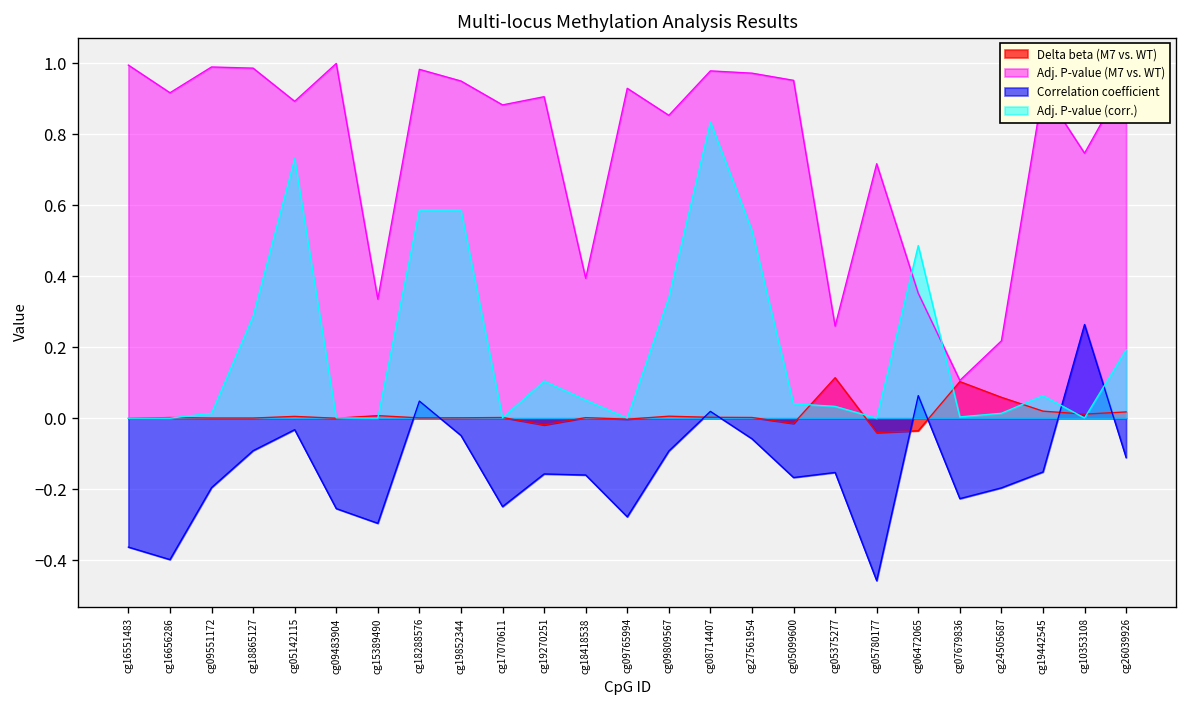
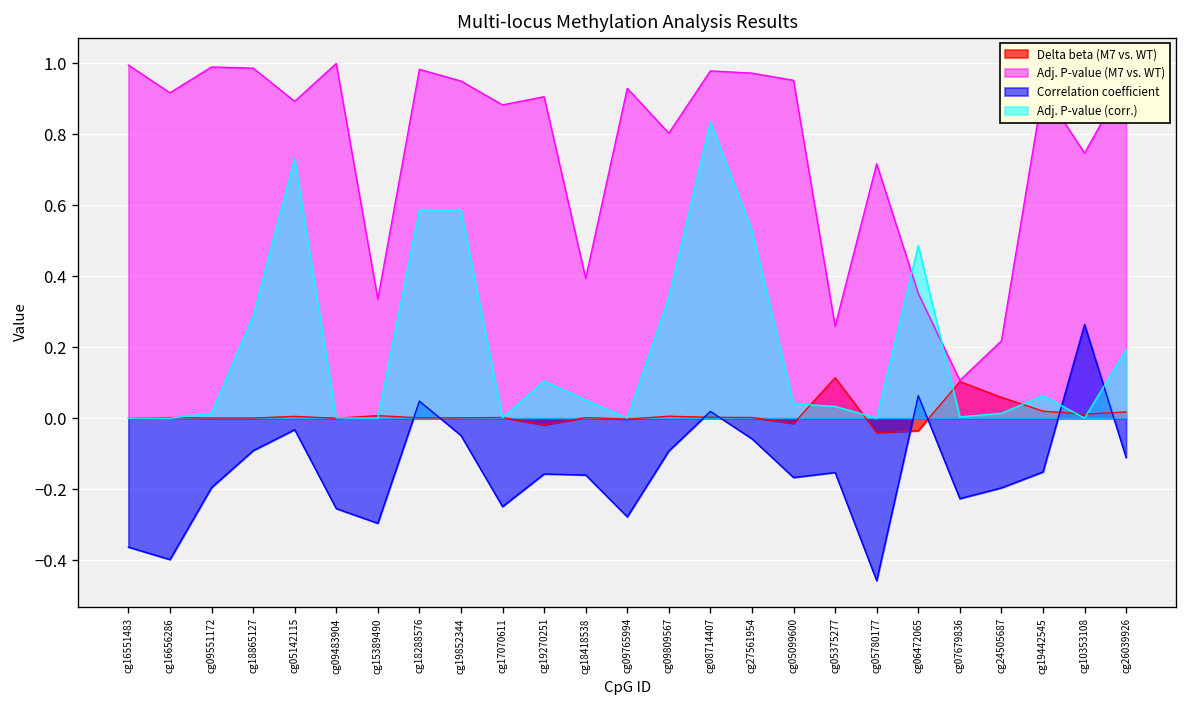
Adj. P-value (M7 vs. WT), cg09809567: 0.85 -> 0.80
